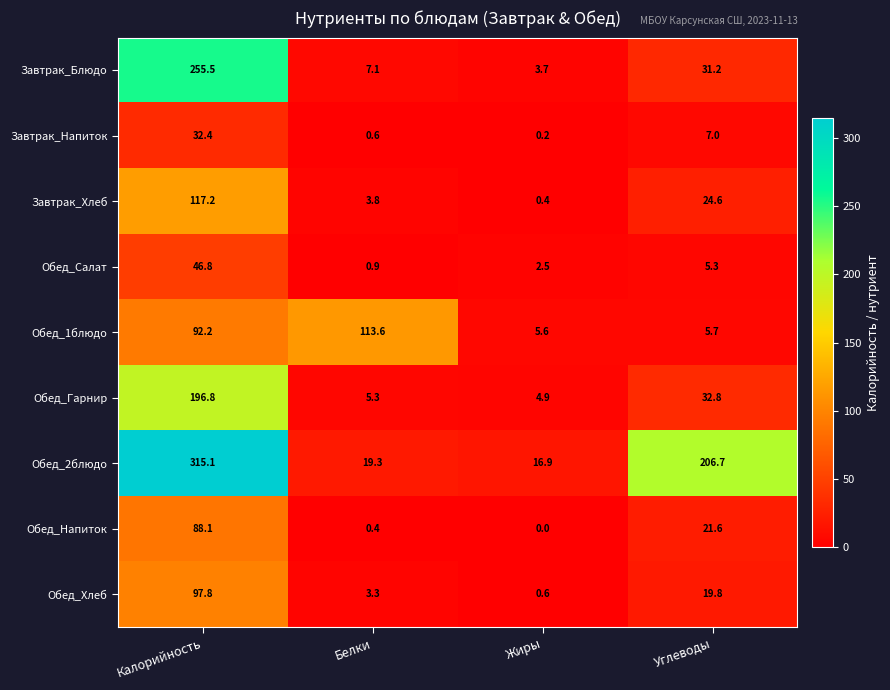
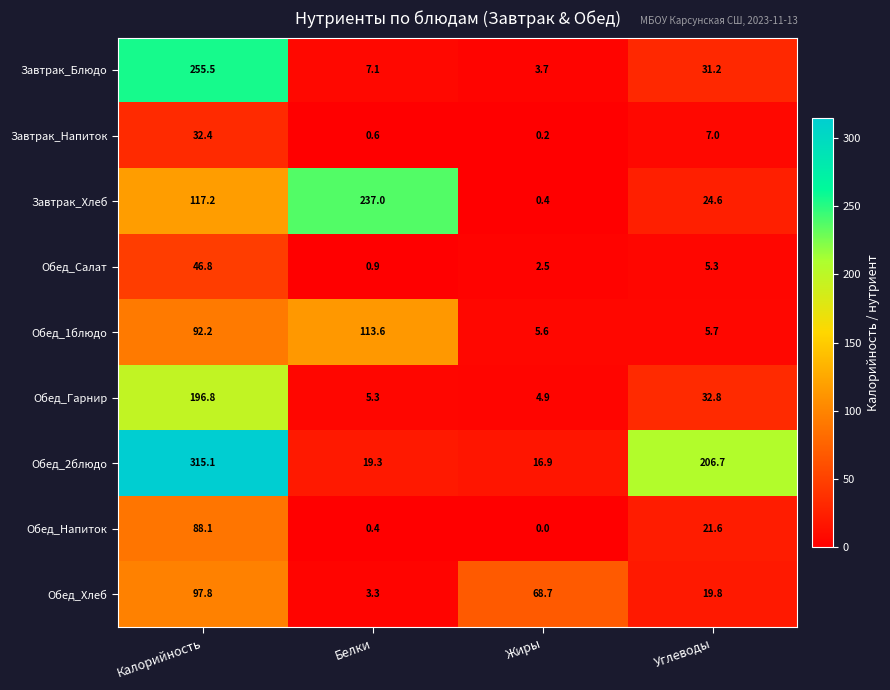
Завтрак_Хлеб, Белки: 3.8 -> 237.0
Обед_Хлеб, Жиры: 0.6 -> 68.7
